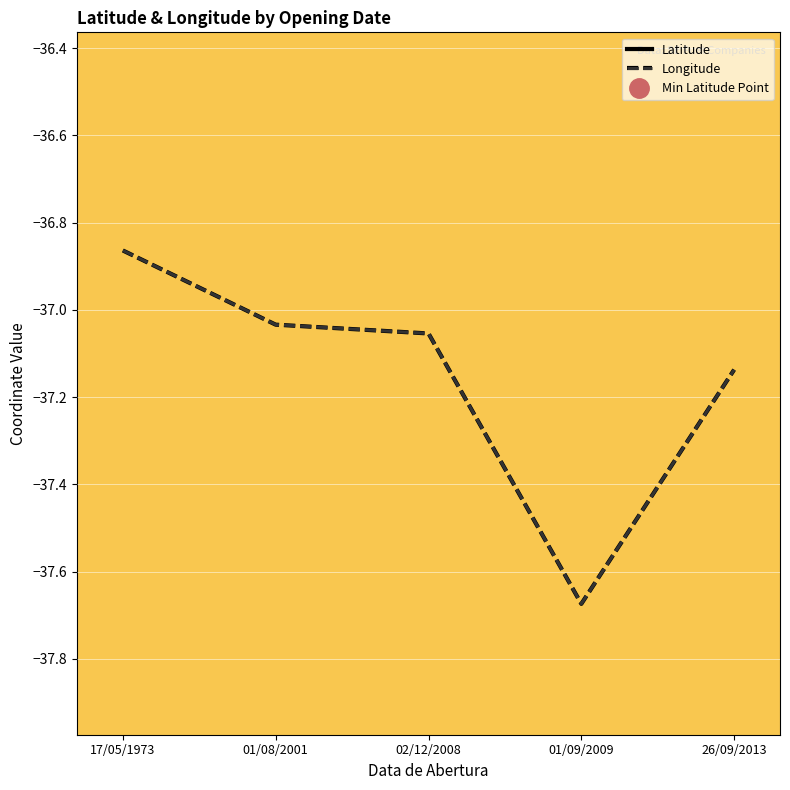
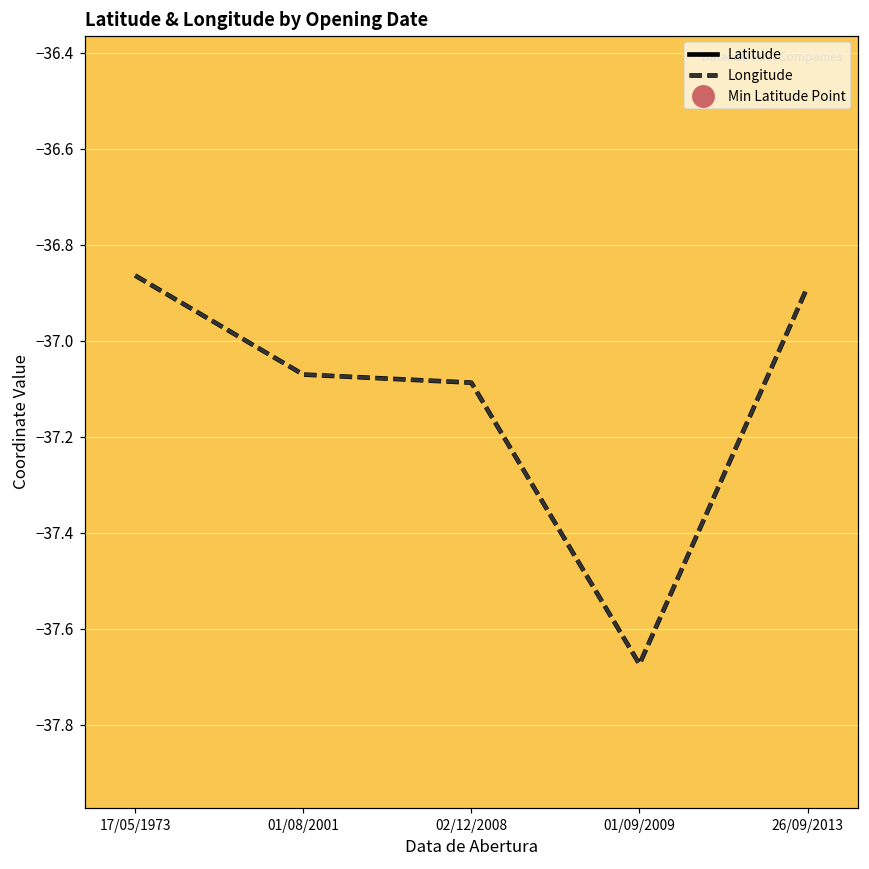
Longitude, 01/08/2001: -37.03 -> -37.07
Longitude, 02/12/2008: -37.05 -> -37.09
Longitude, 26/09/2013: -37.14 -> -36.89
